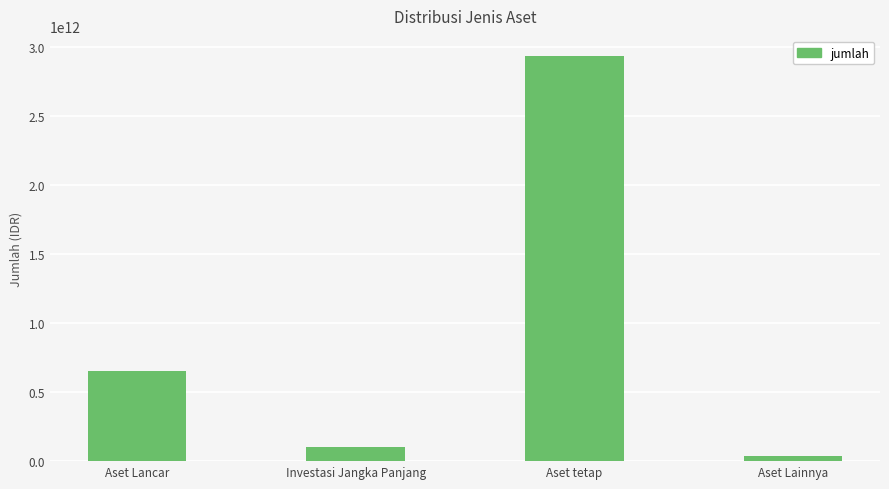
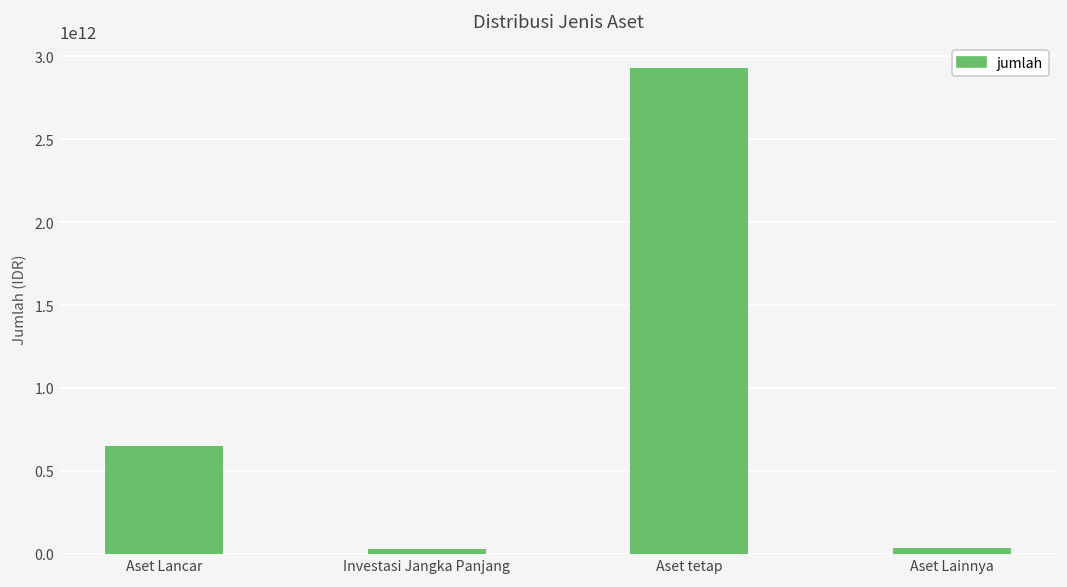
Investasi Jangka Panjang: 100000000000 -> 30000000000
